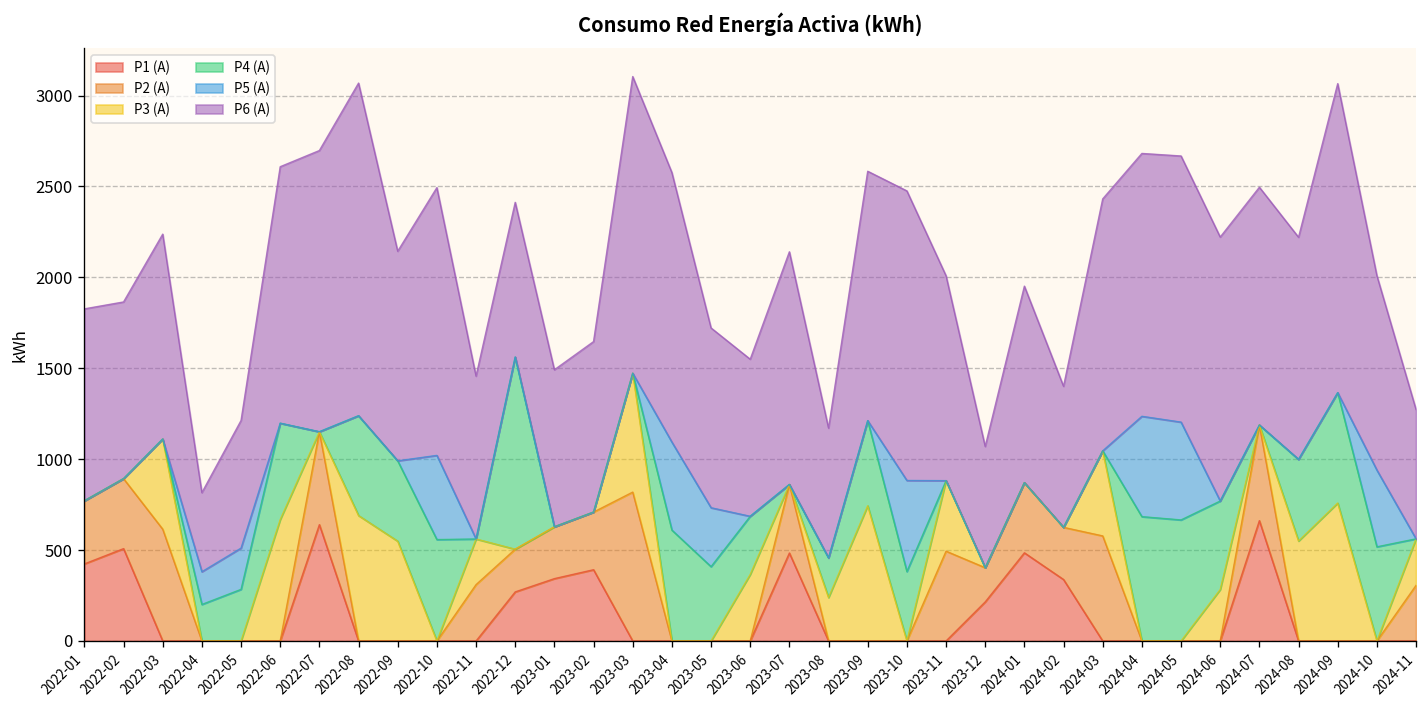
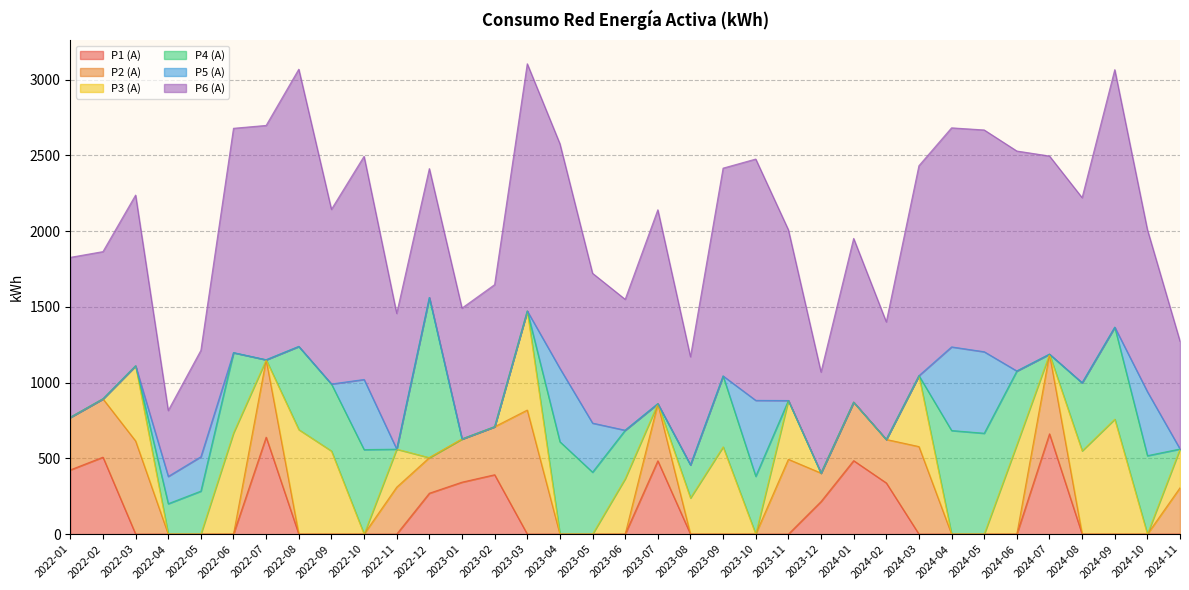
P6 (A), 2022-06: 1410 -> 1480
P3 (A), 2023-09: 740 -> 580
P3 (A), 2024-06: 280 -> 590
